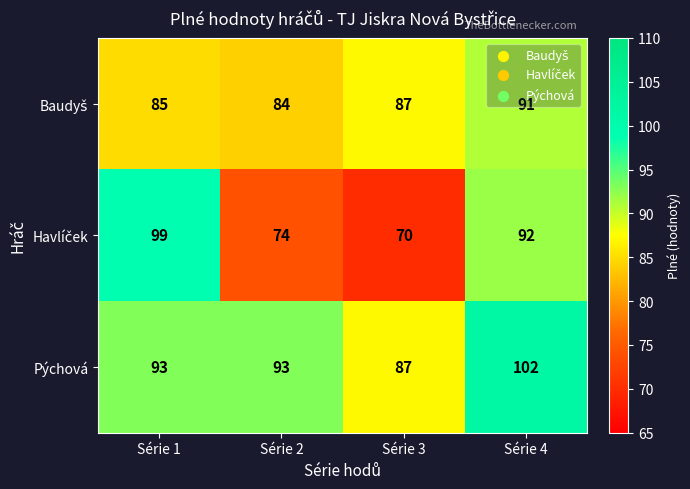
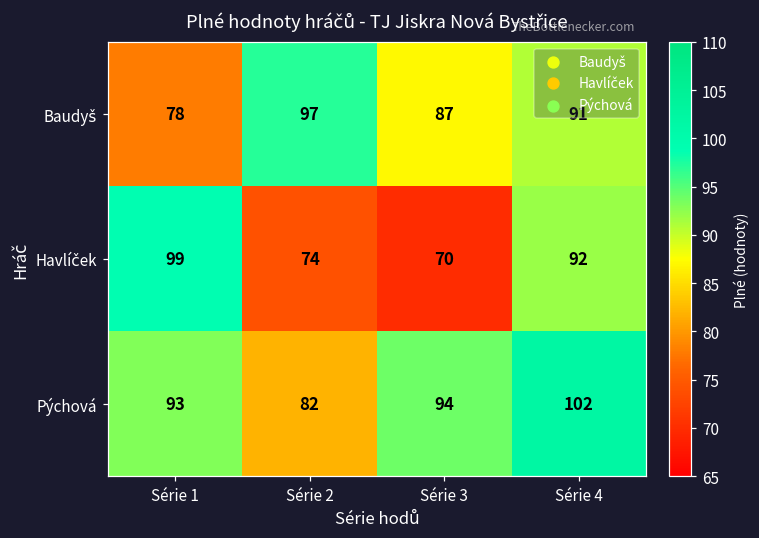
Baudyš, Série 1: 85 -> 78
Baudyš, Série 2: 84 -> 97
Pýchová, Série 2: 93 -> 82
Pýchová, Série 3: 87 -> 94
